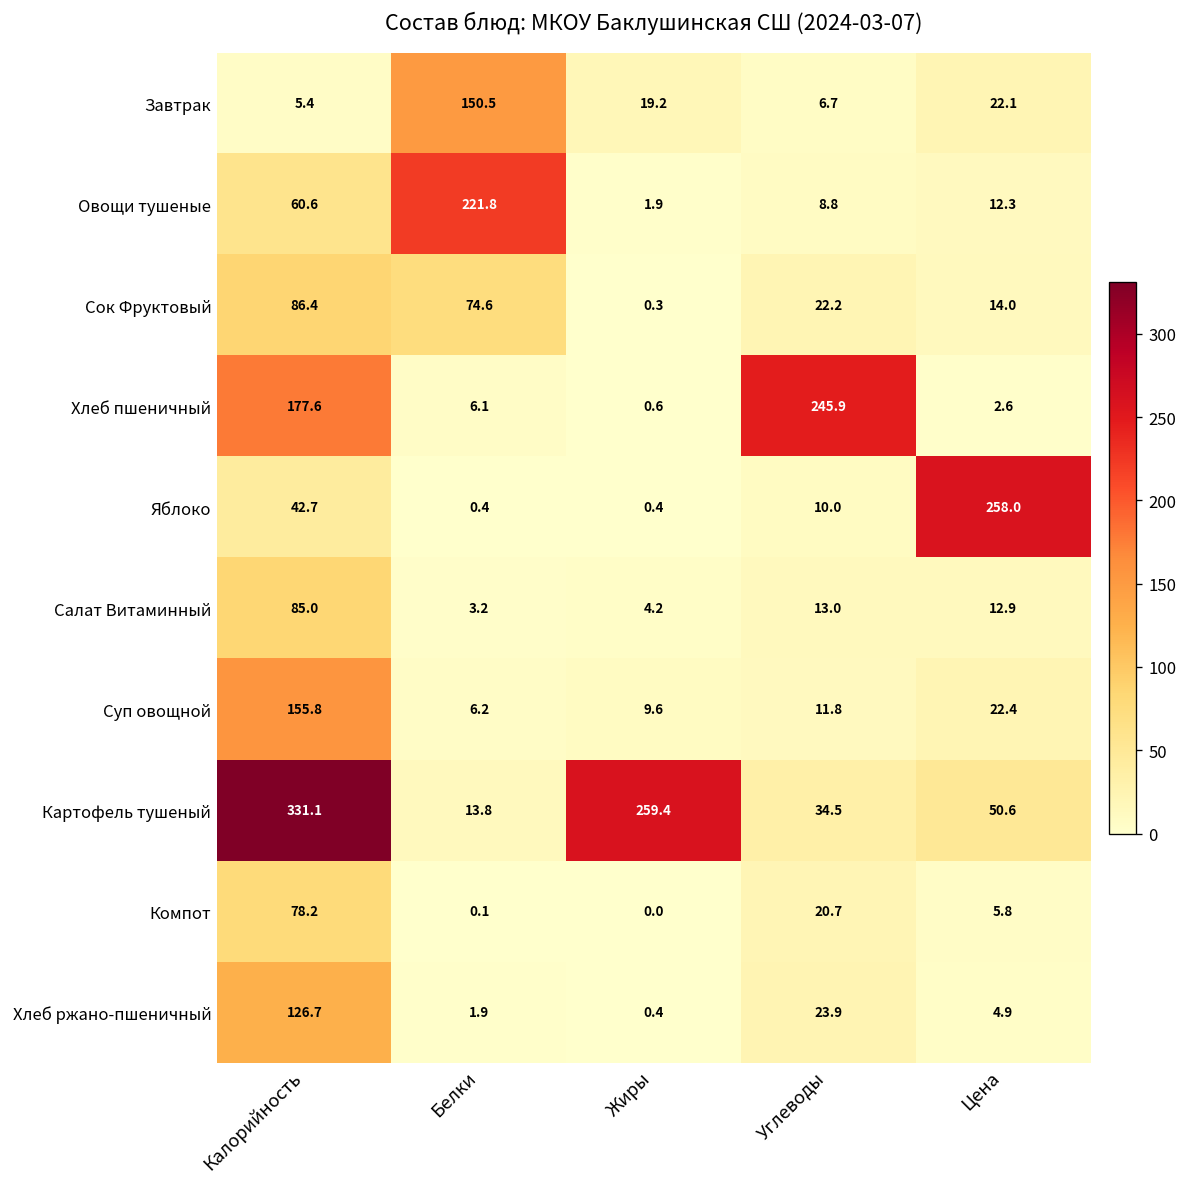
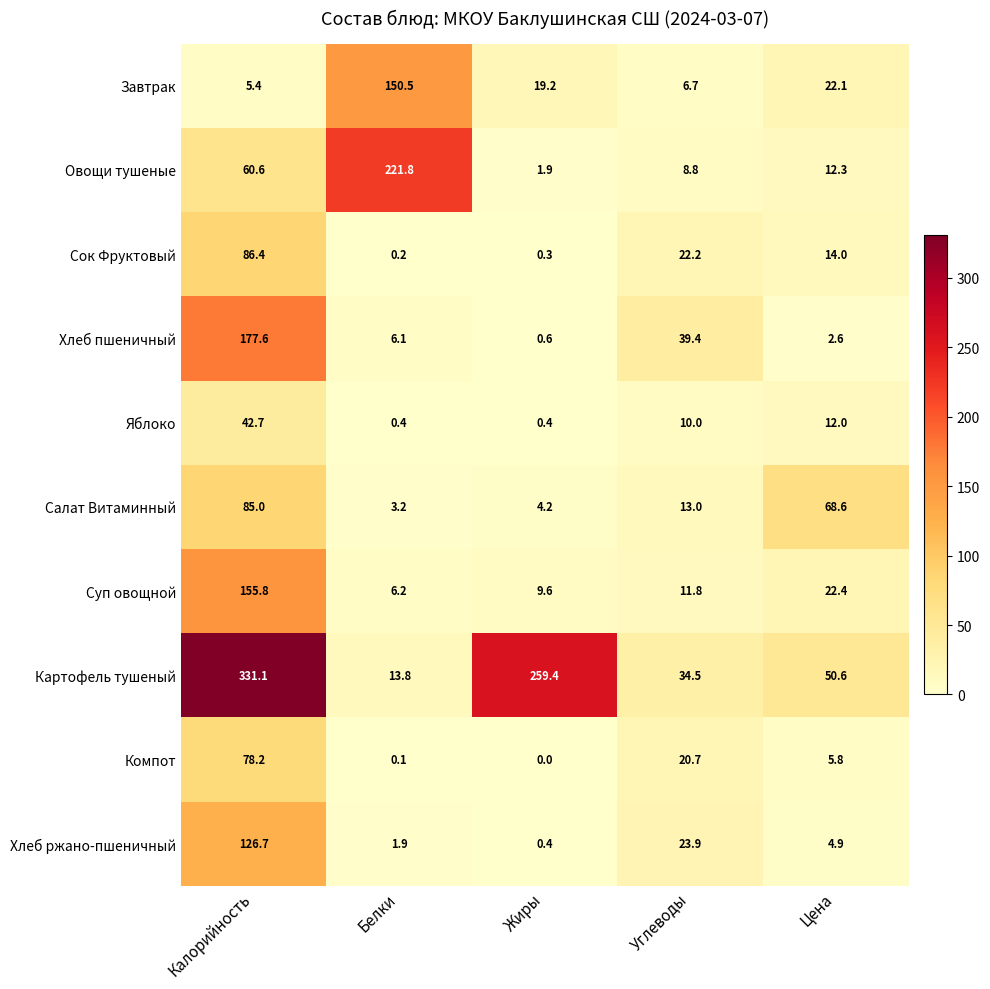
Сок Фруктовый, Белки: 74.6 -> 0.2
Хлеб пшеничный, Углеводы: 245.9 -> 39.4
Яблоко, Цена: 258.0 -> 12.0
Салат Витаминный, Цена: 12.9 -> 68.6
